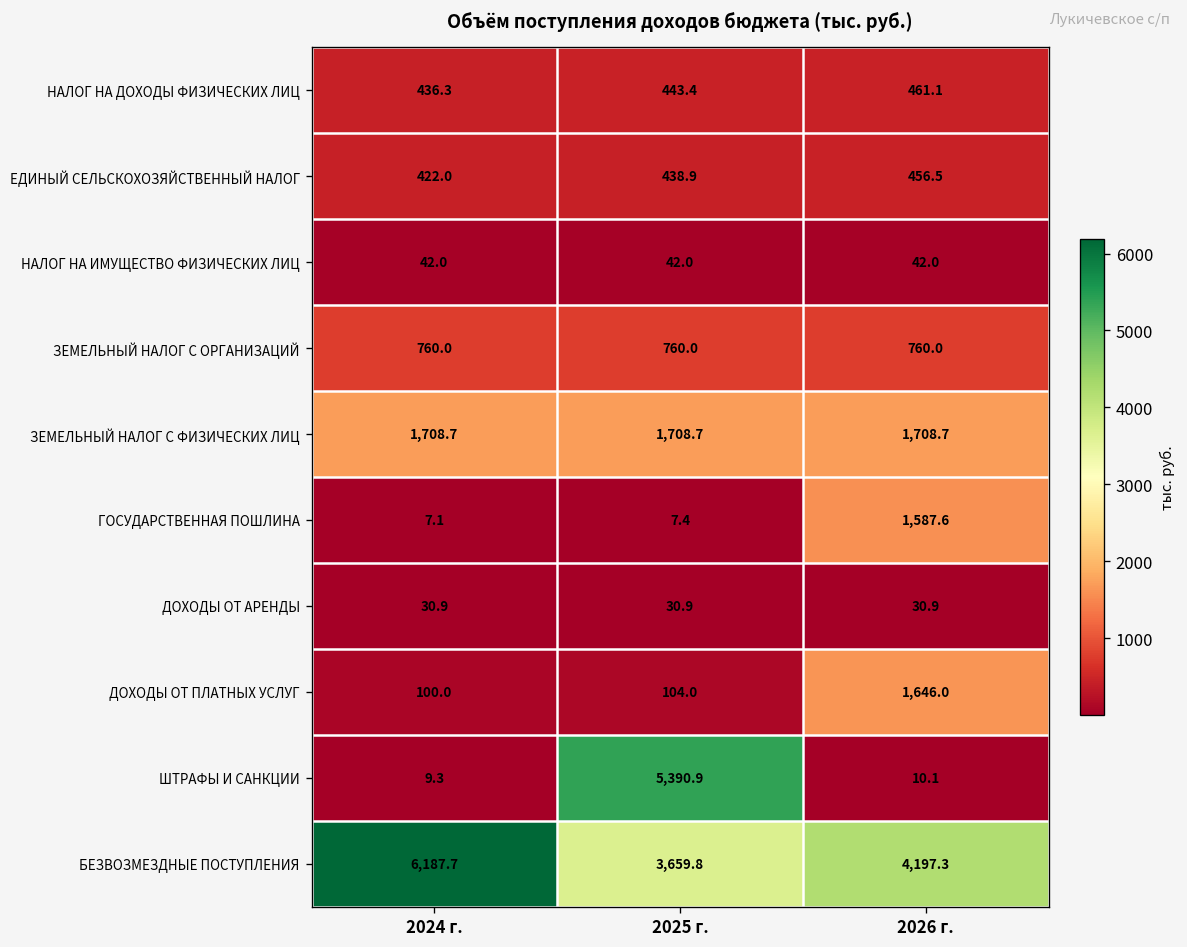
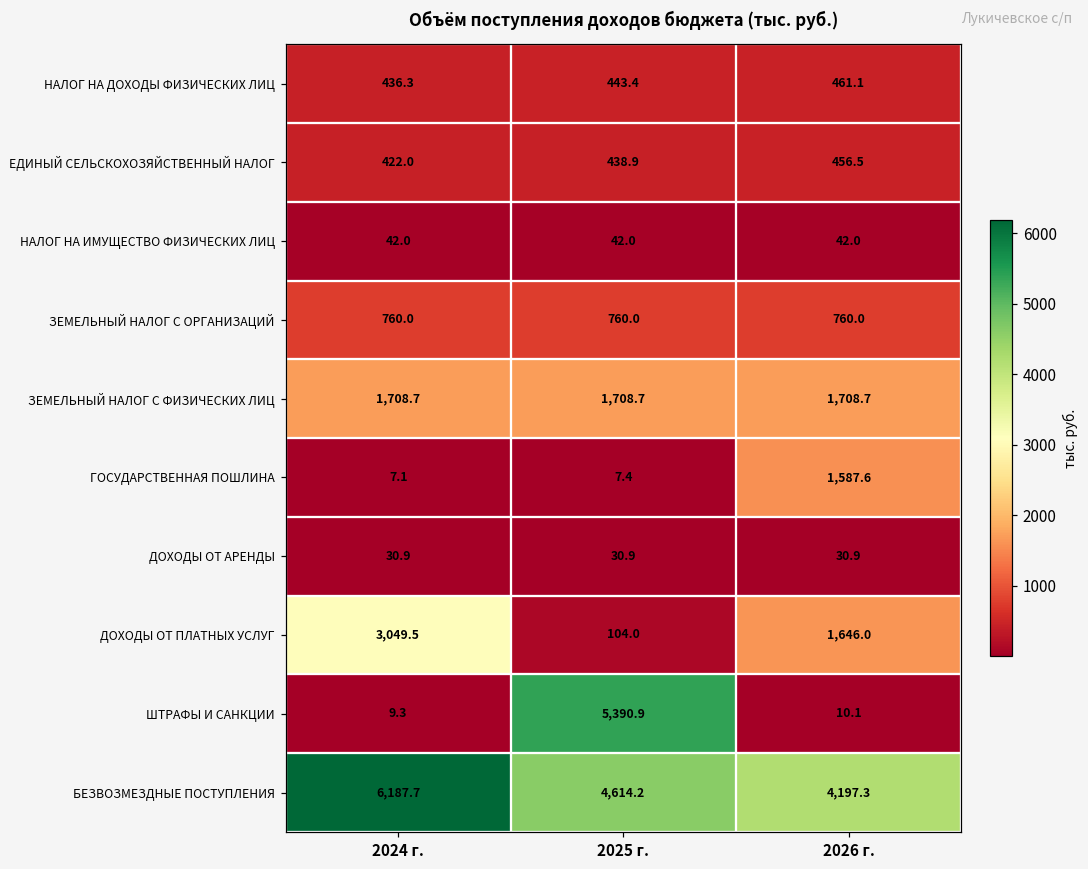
ДОХОДЫ ОТ ПЛАТНЫХ УСЛУГ, 2024 г.: 100.0 -> 3,049.5
БЕЗВОЗМЕЗДНЫЕ ПОСТУПЛЕНИЯ, 2025 г.: 3,659.8 -> 4,614.2
